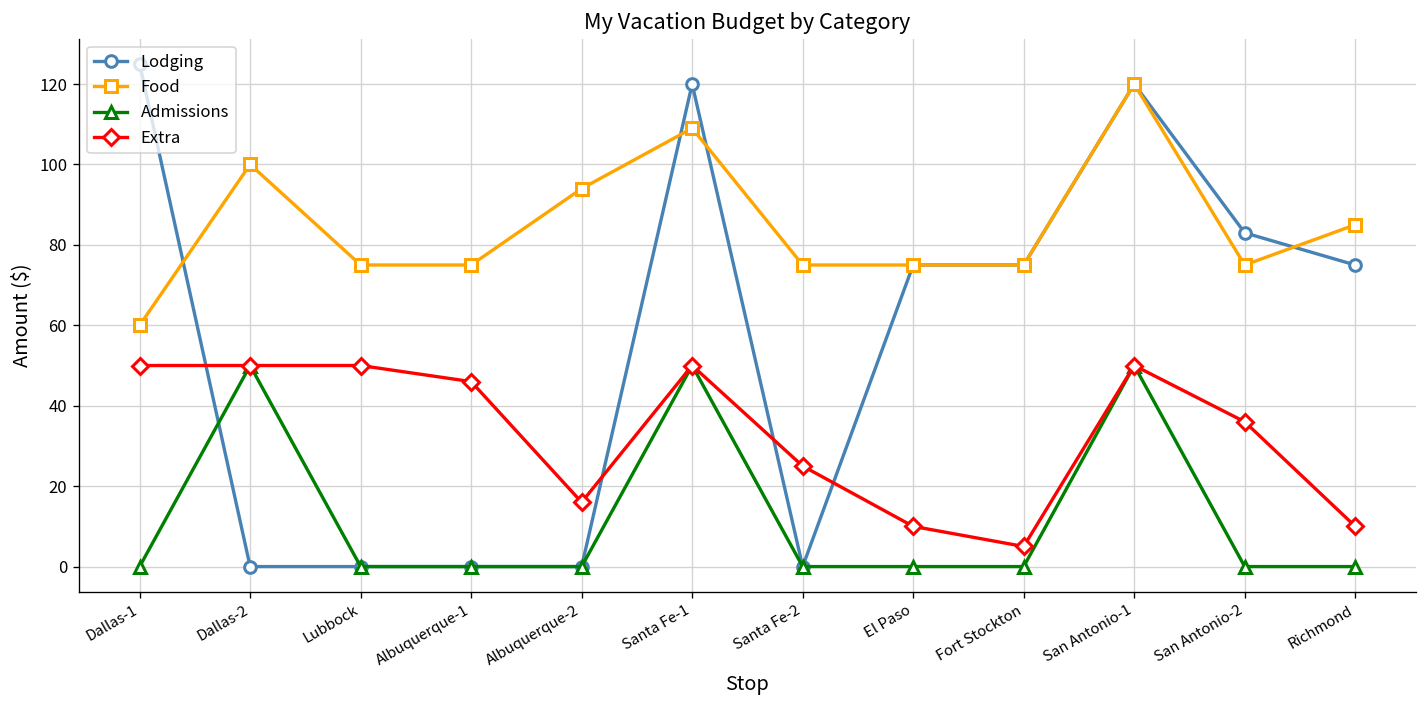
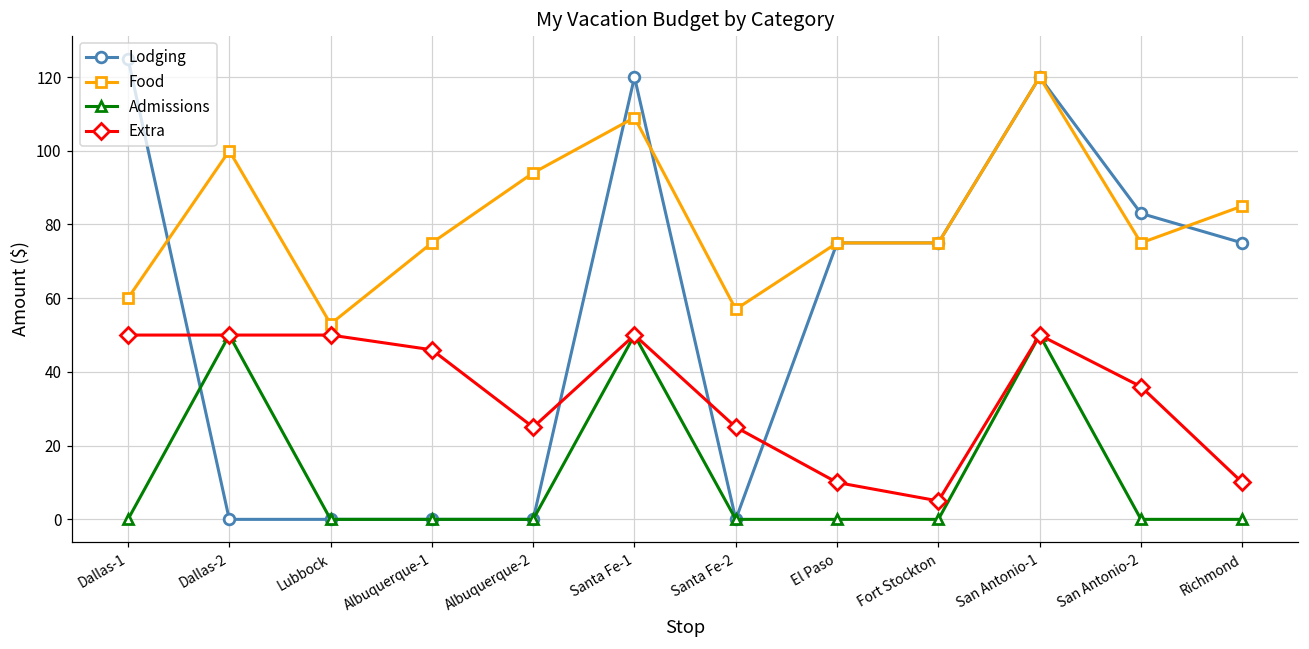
Food, Lubbock: 75 -> 53
Extra, Albuquerque-2: 16 -> 25
Food, Santa Fe-2: 75 -> 57
